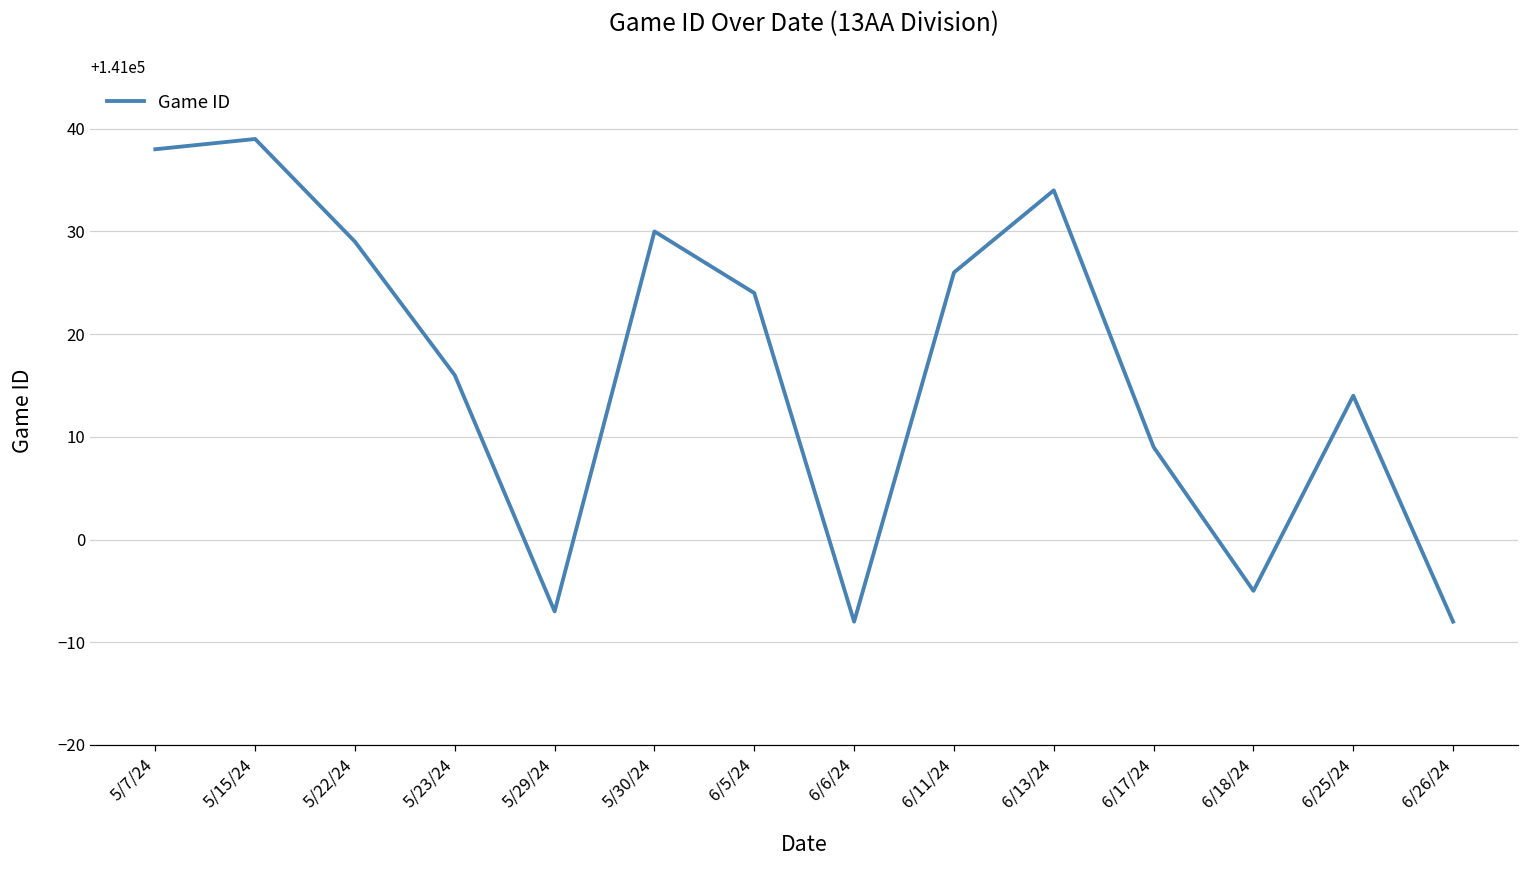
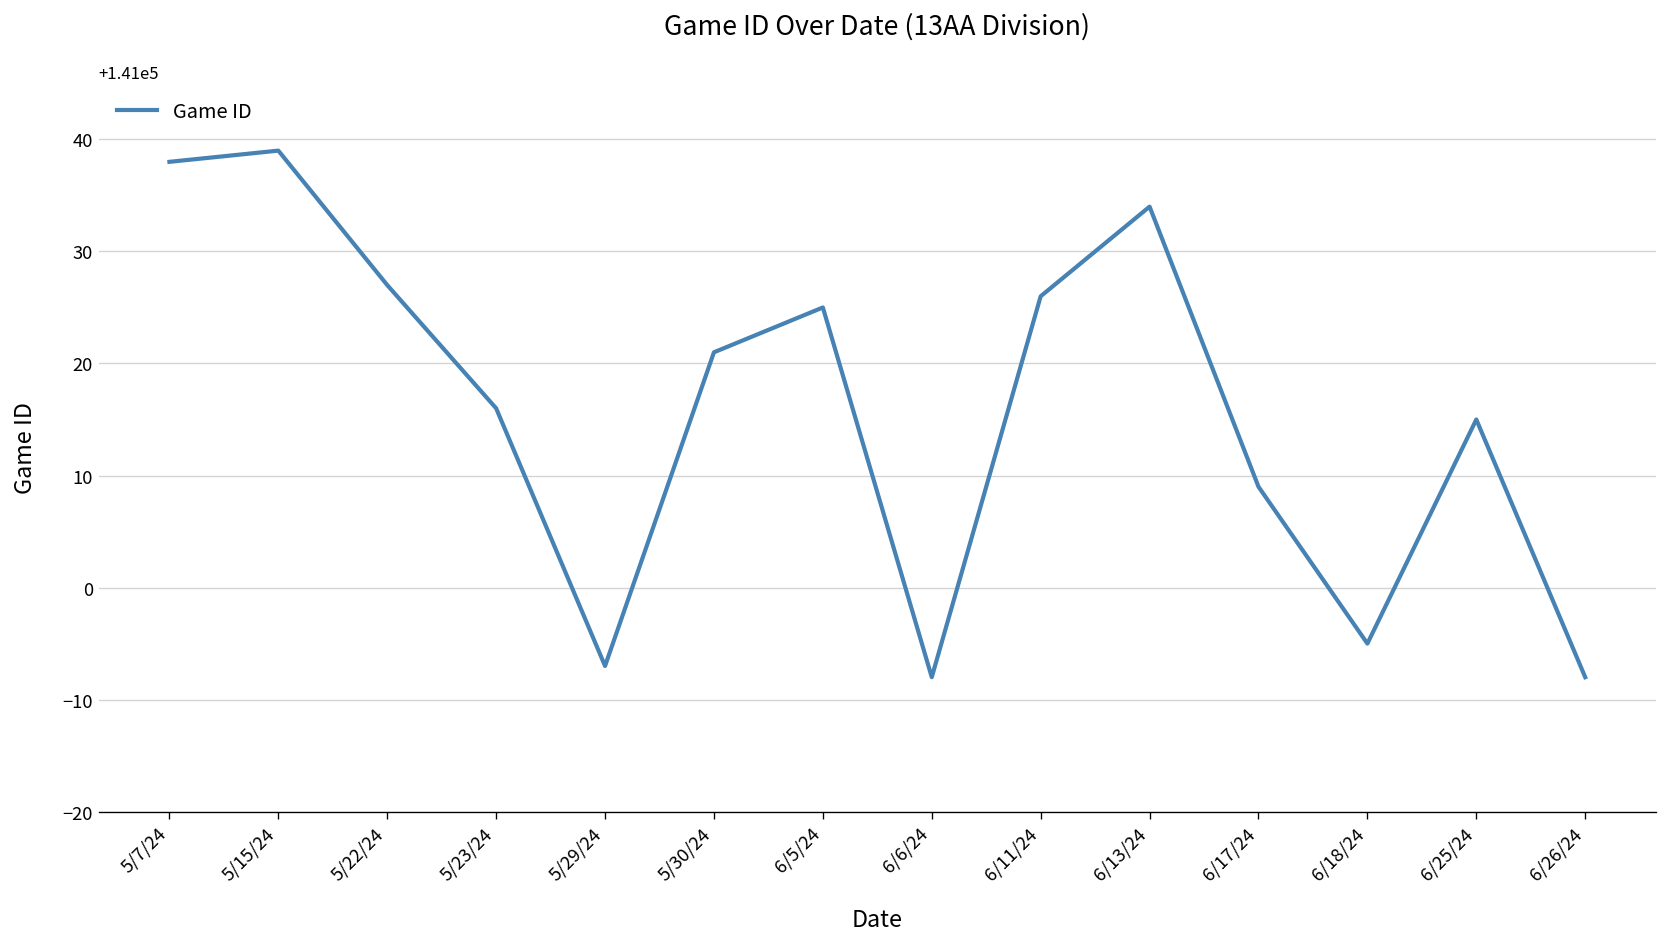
5/22/24: 141029 -> 141027
5/30/24: 141030 -> 141021
6/5/24: 141024 -> 141025
6/25/24: 141014 -> 141015
